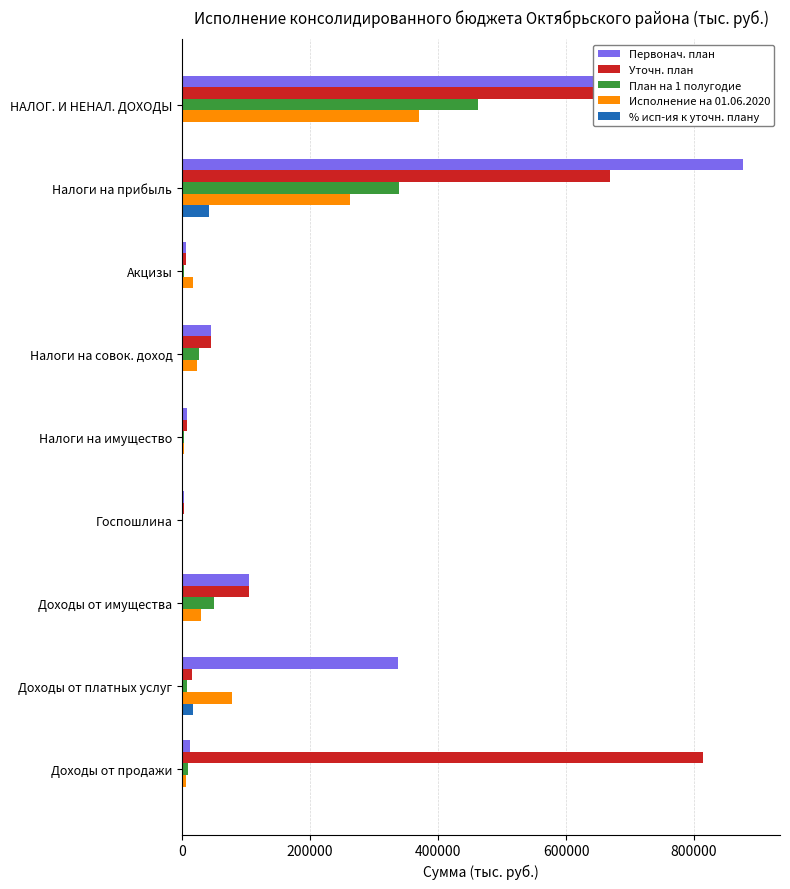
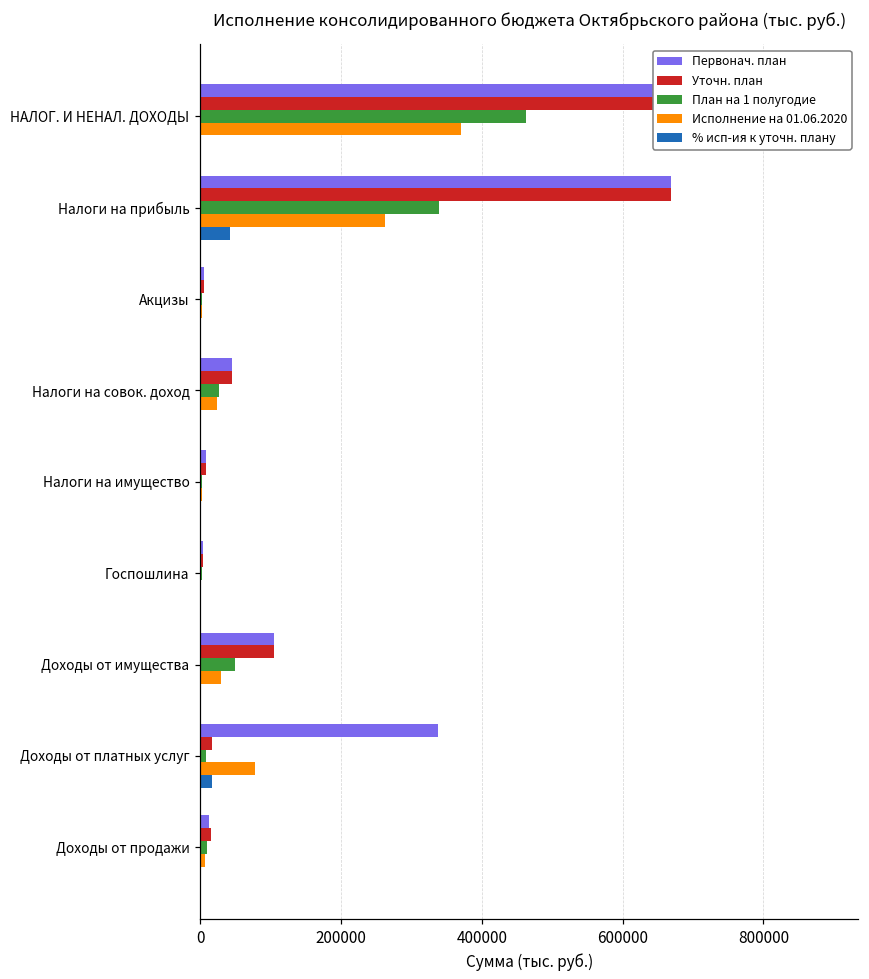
Первонач. план, Налоги на прибыль: 880000 -> 670000
Исполнение на 01.06.2020, Акцизы: 20000 -> 0
Уточн. план, Доходы от продажи: 810000 -> 20000
